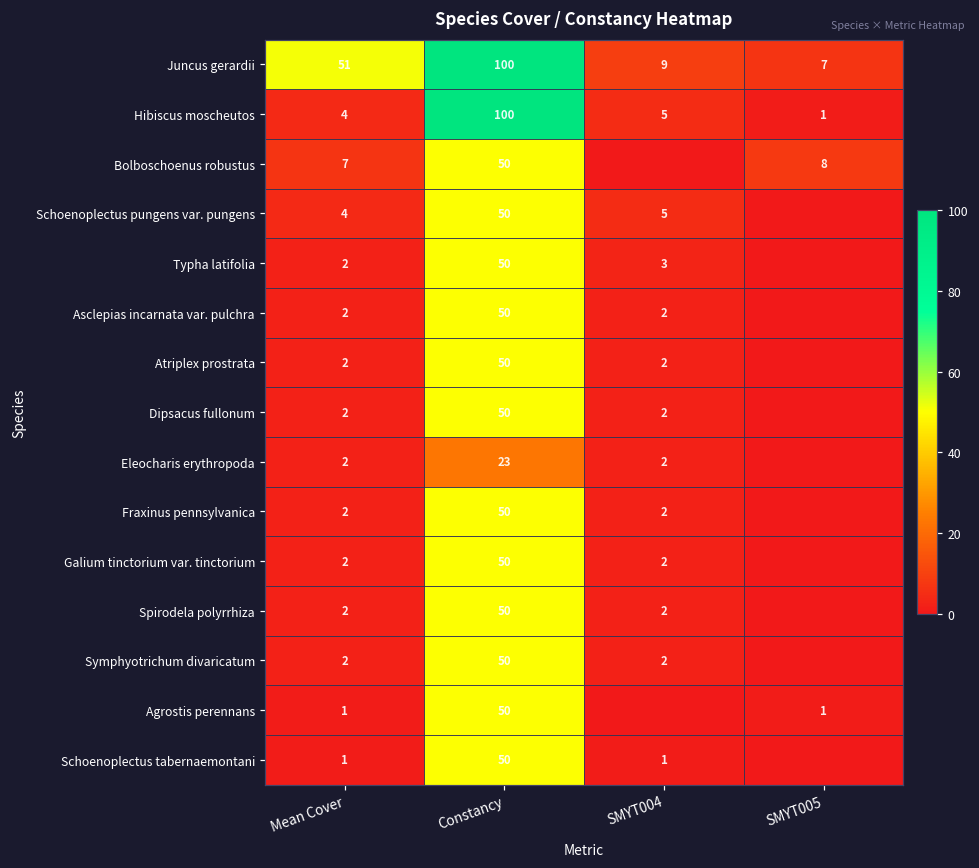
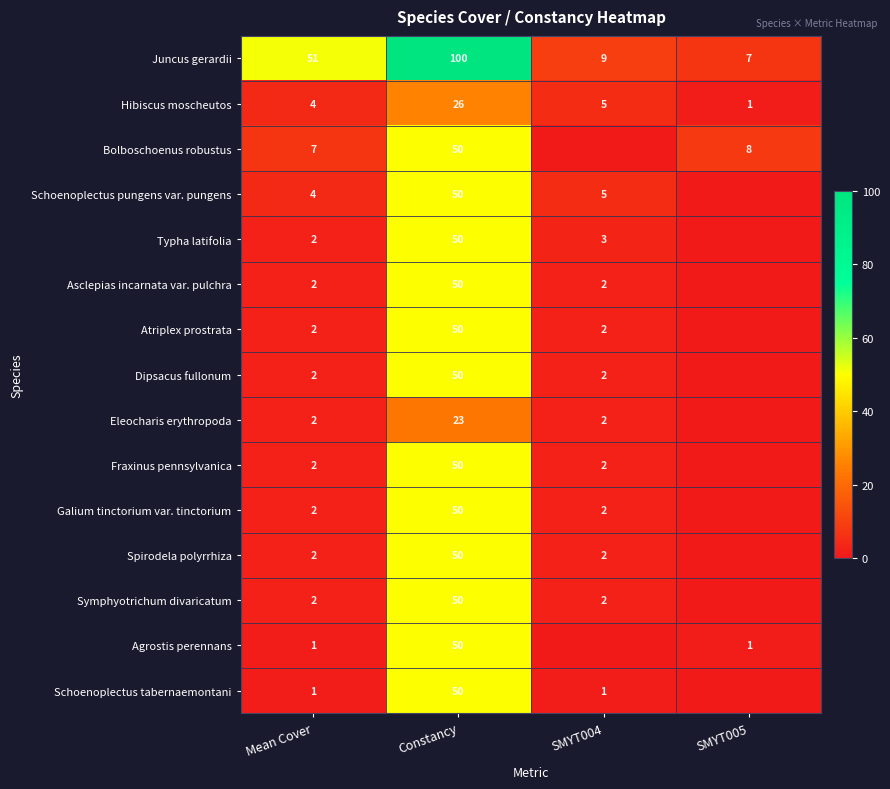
Hibiscus moscheutos, Constancy: 100 -> 26
